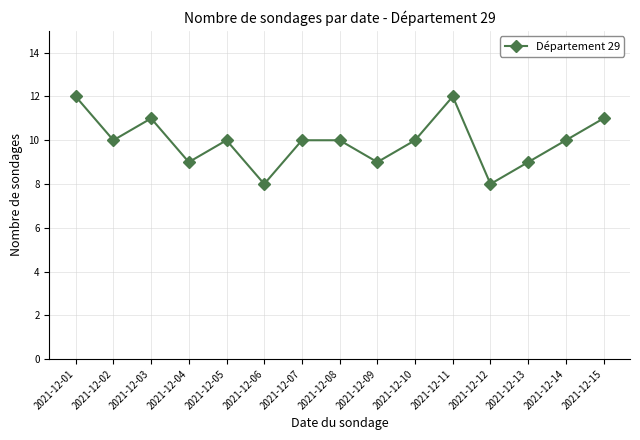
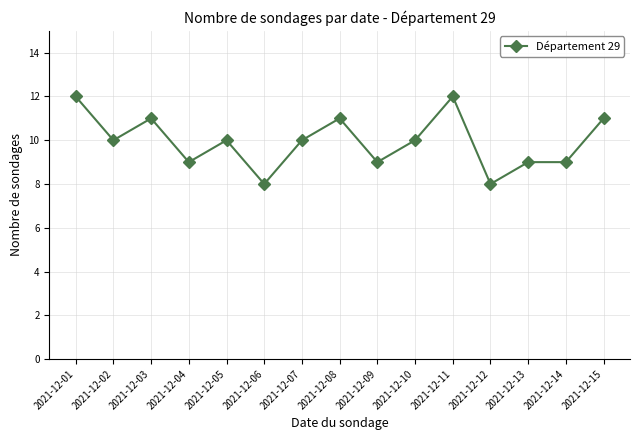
2021-12-08: 10 -> 11
2021-12-14: 10 -> 9
